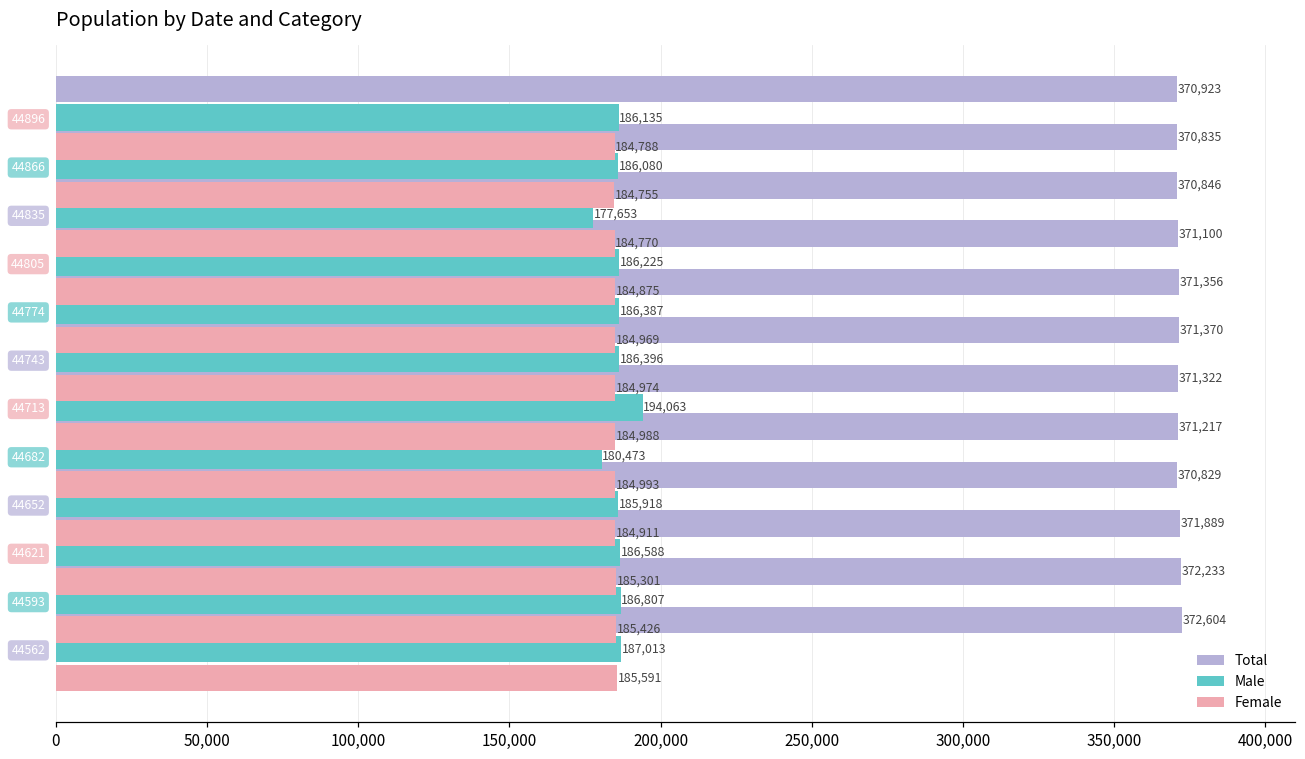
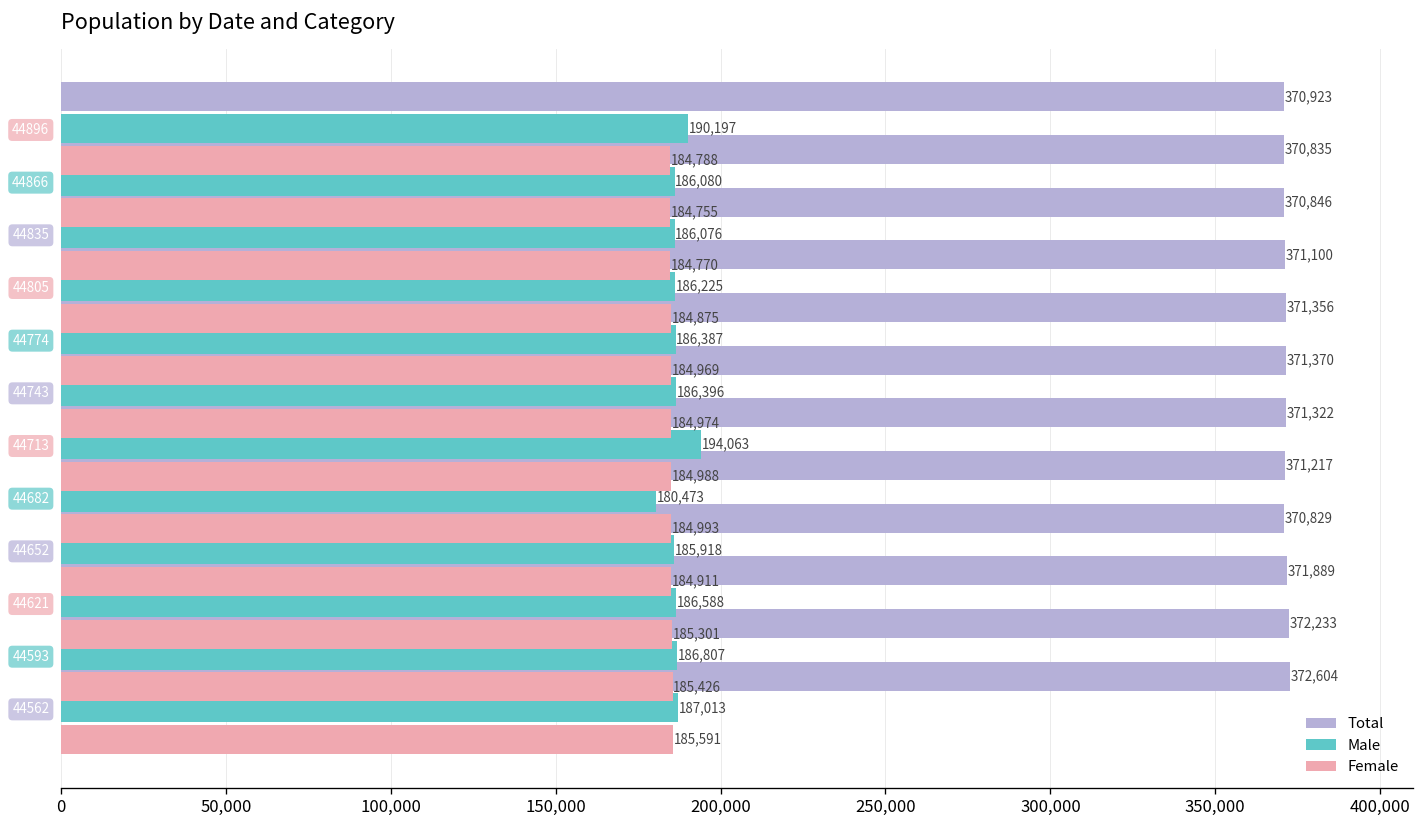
Male, 44896: 186,135 -> 190,197
Male, 44835: 177,653 -> 186,076
